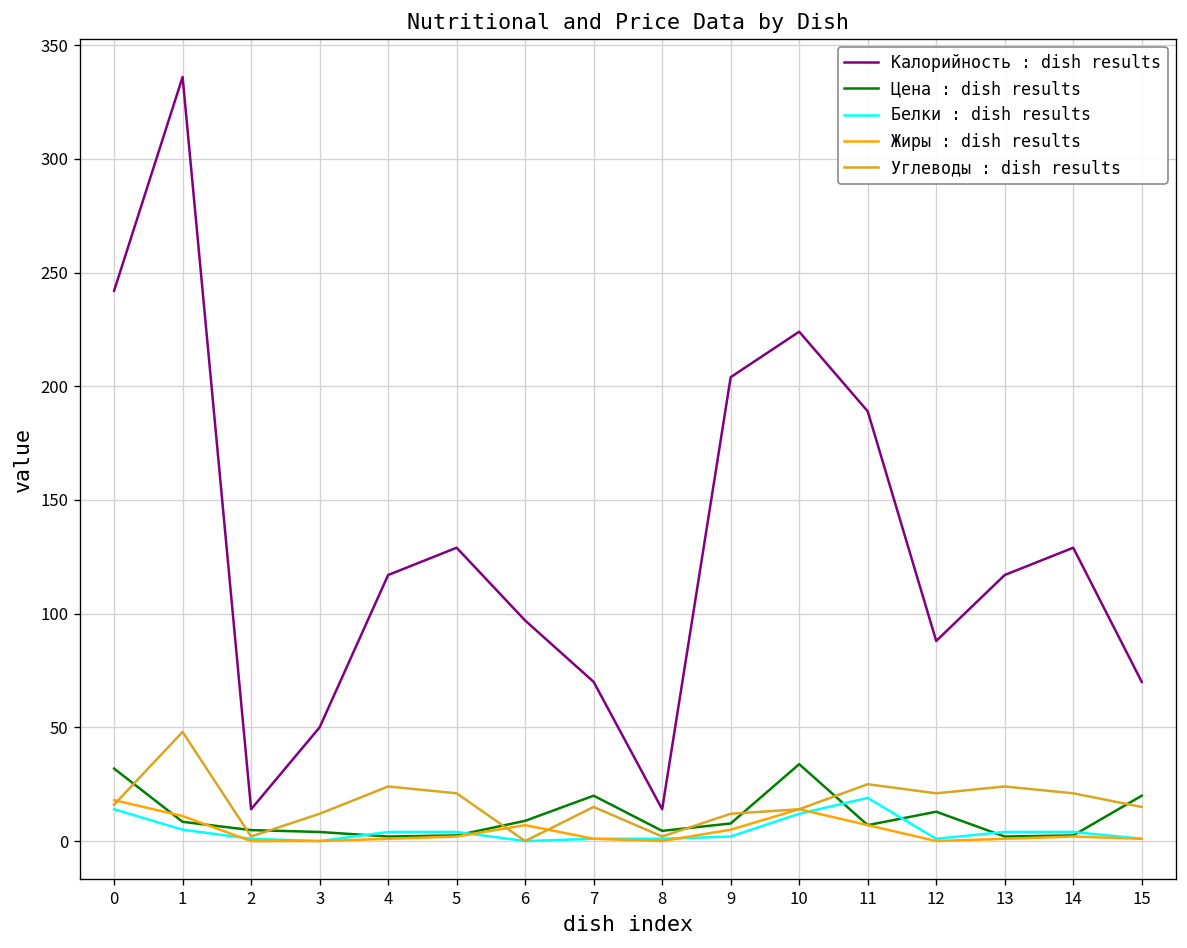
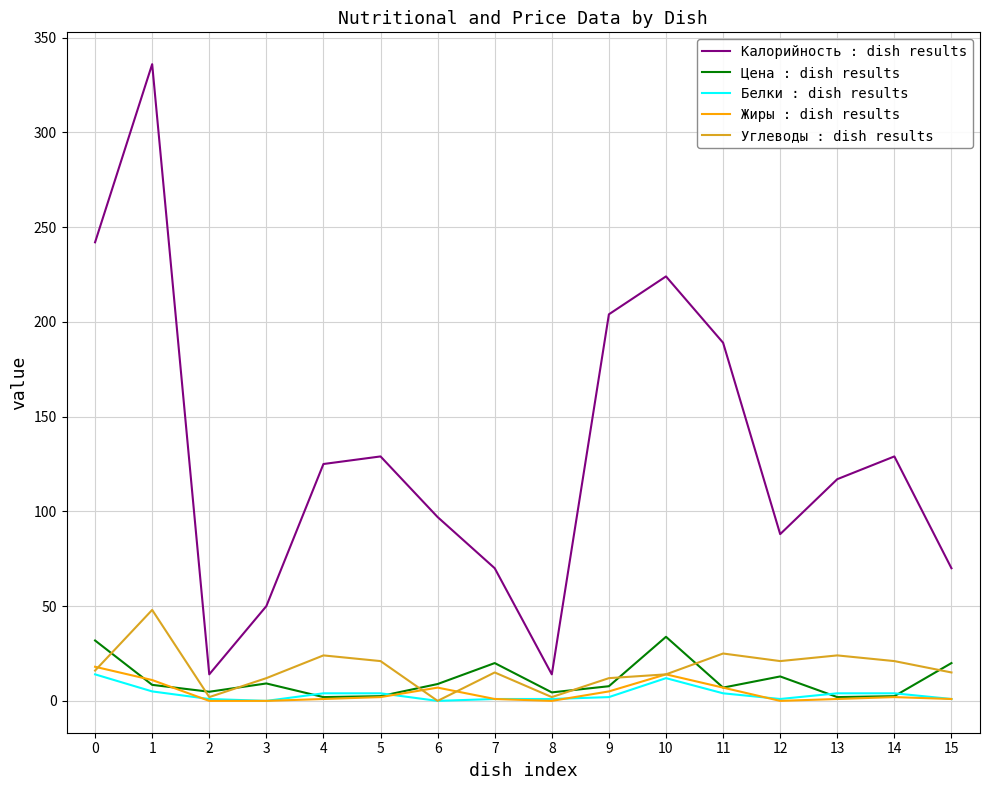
Цена : dish results, 3: 4 -> 9
Калорийность : dish results, 4: 117 -> 125
Белки : dish results, 11: 19 -> 4
